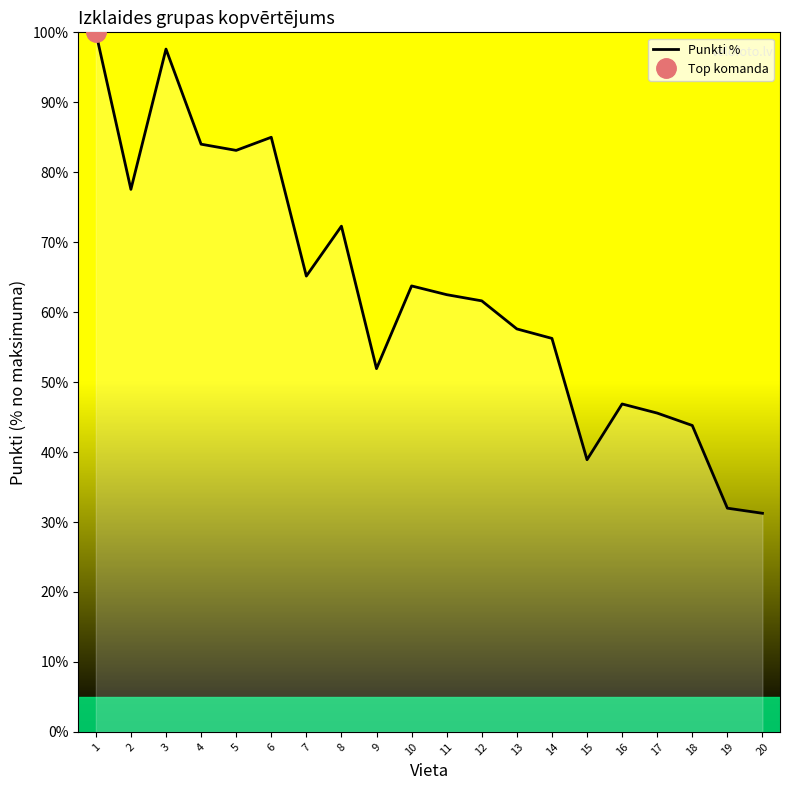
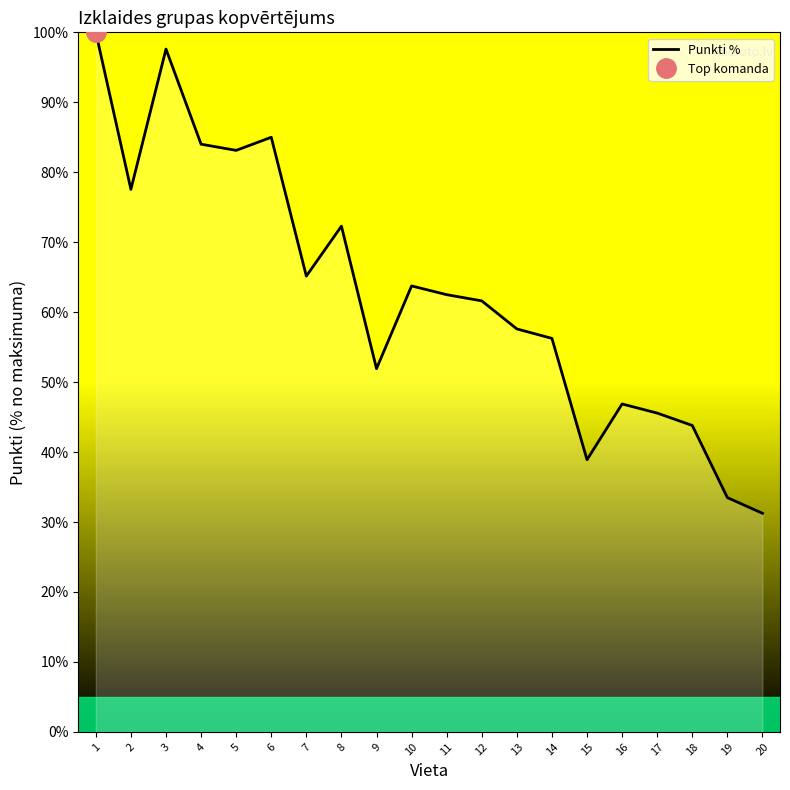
Punkti %, 19: 32% -> 33%
